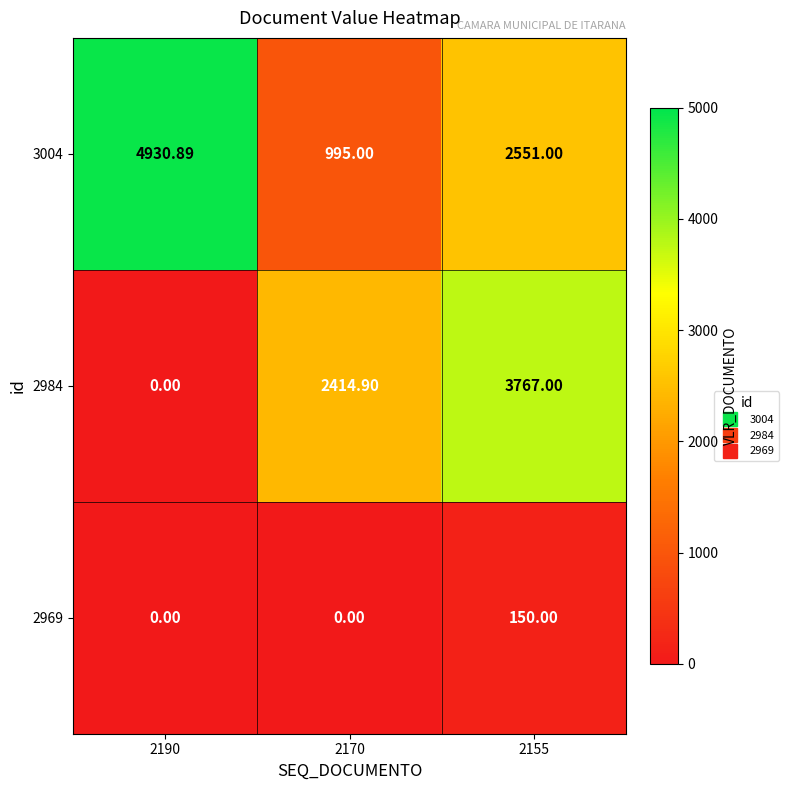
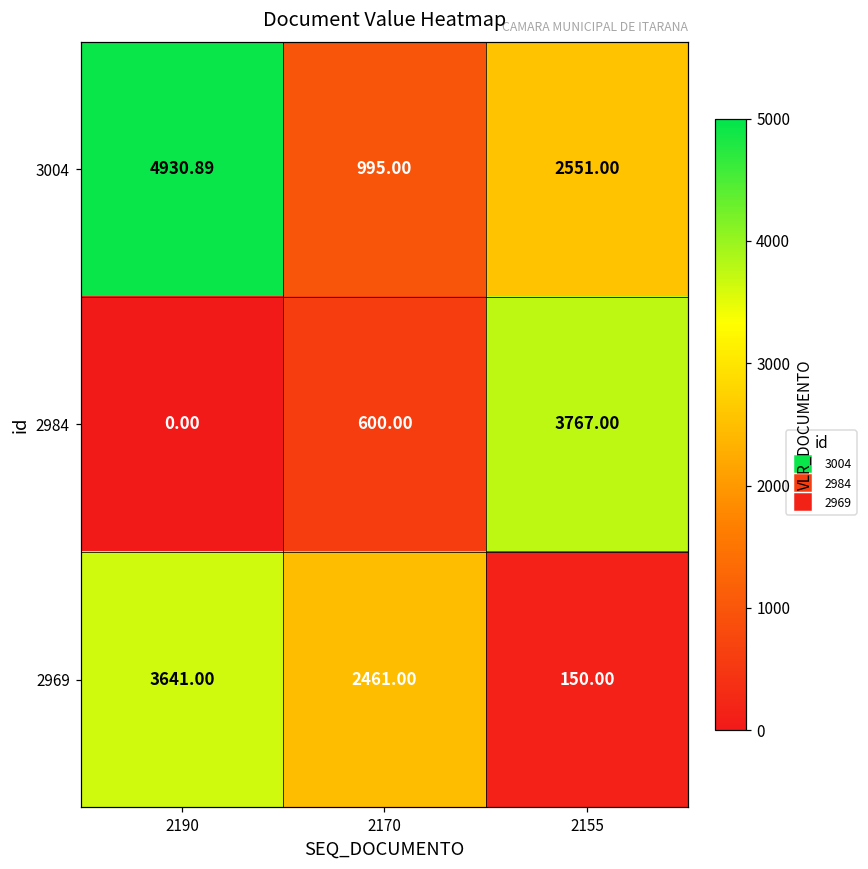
2984, 2170: 2414.90 -> 600.00
2969, 2190: 0.00 -> 3641.00
2969, 2170: 0.00 -> 2461.00
